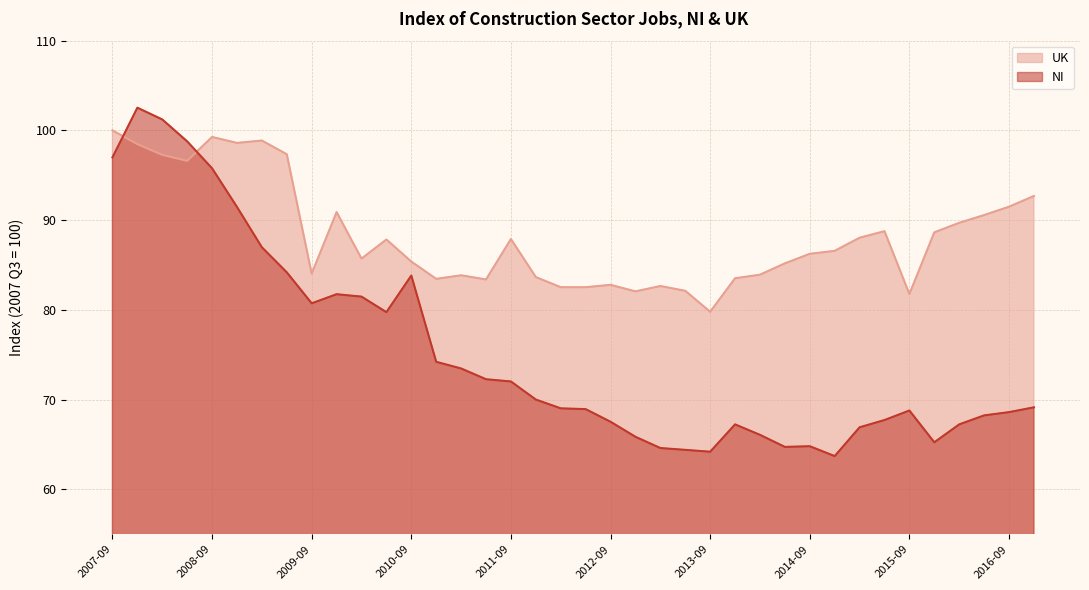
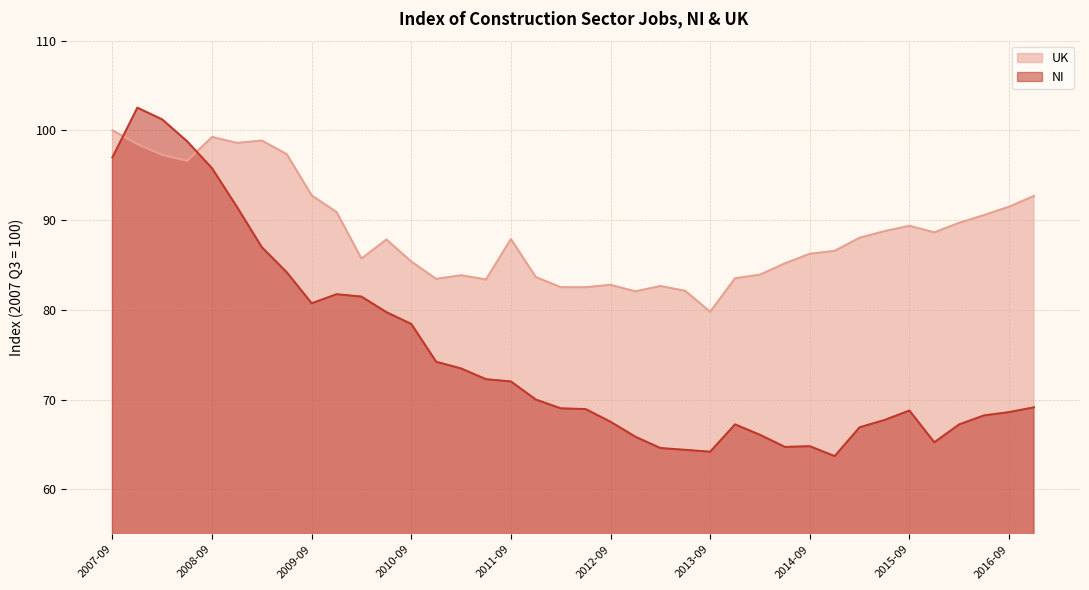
UK, 2009-09: 84 -> 93
NI, 2010-09: 84 -> 78
UK, 2015-09: 82 -> 89
